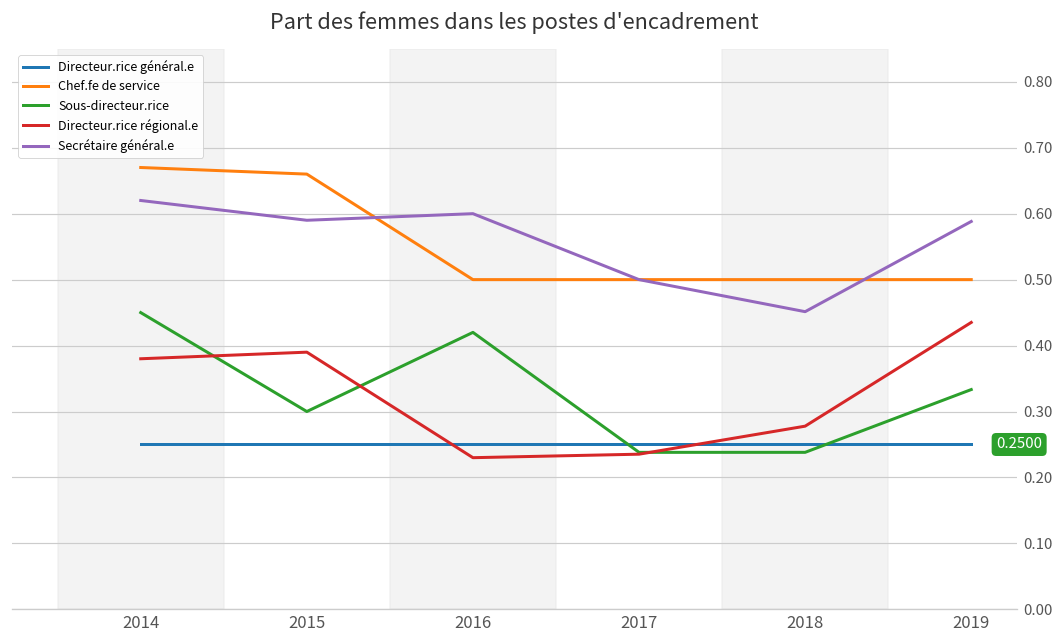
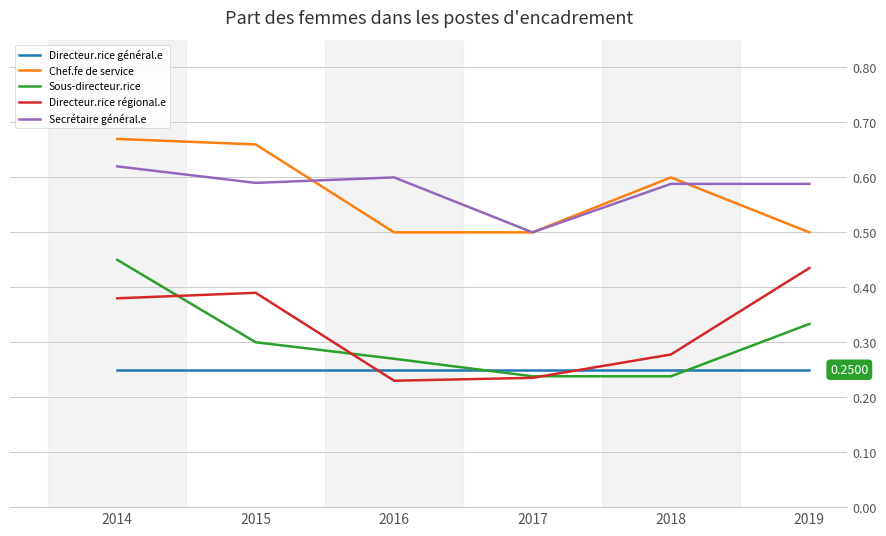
Sous-directeur.rice, 2016: 0.42 -> 0.27
Chef.fe de service, 2018: 0.5 -> 0.6
Secrétaire général.e, 2018: 0.45 -> 0.59
